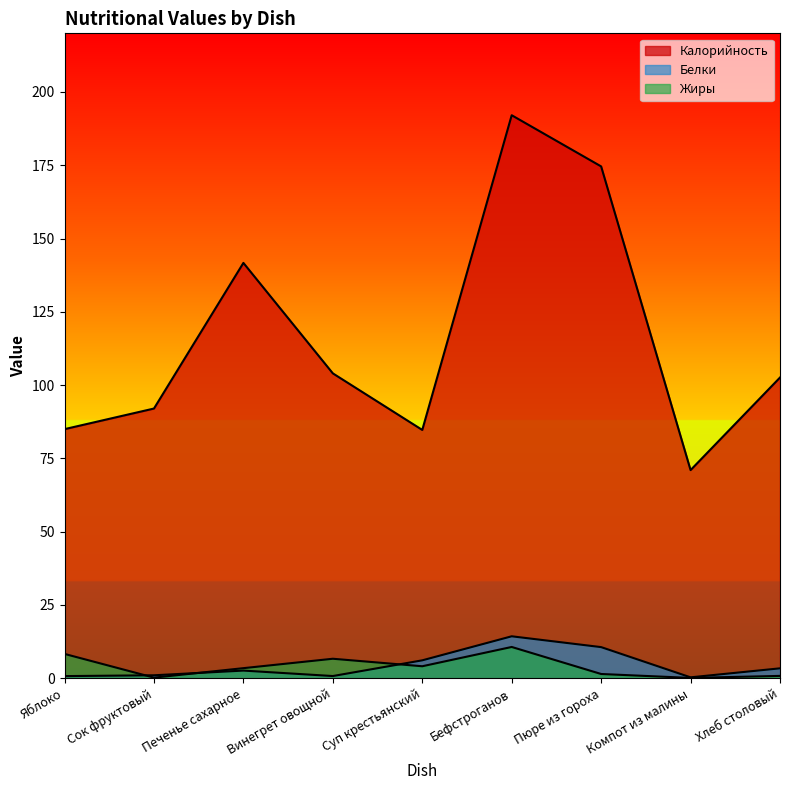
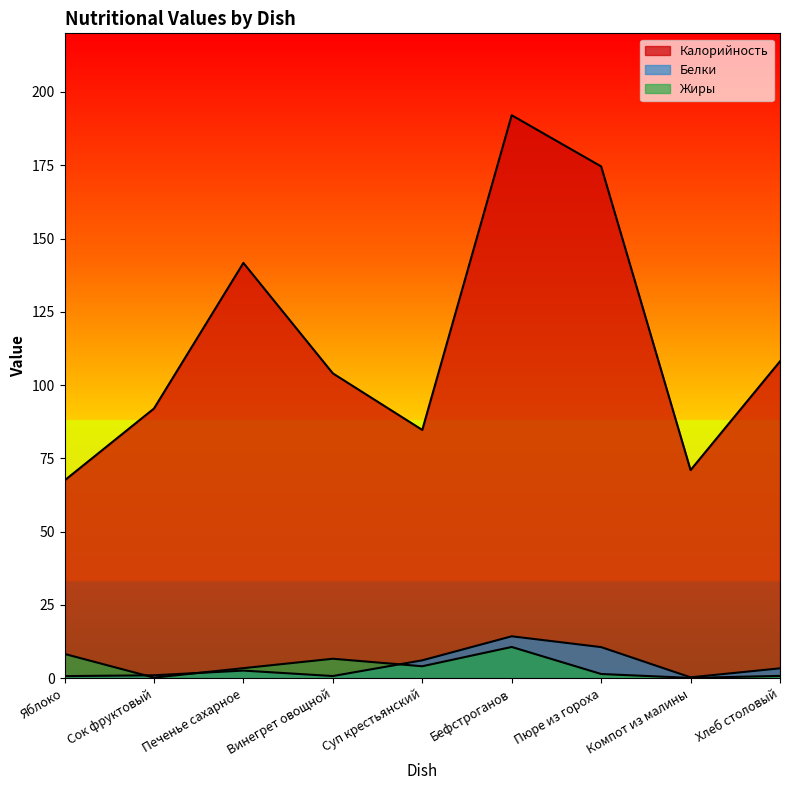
Калорийность, Яблоко: 85 -> 67
Калорийность, Хлеб столовый: 103 -> 108
